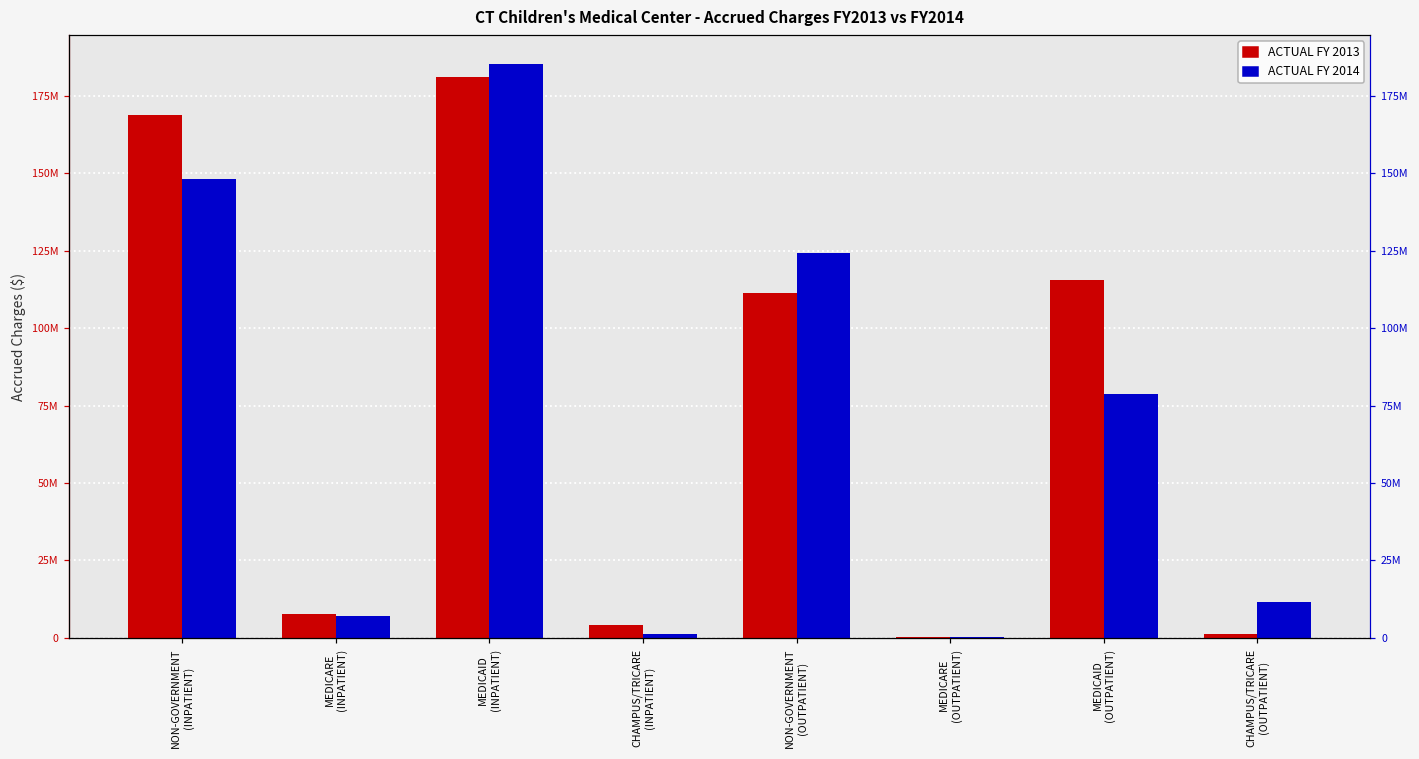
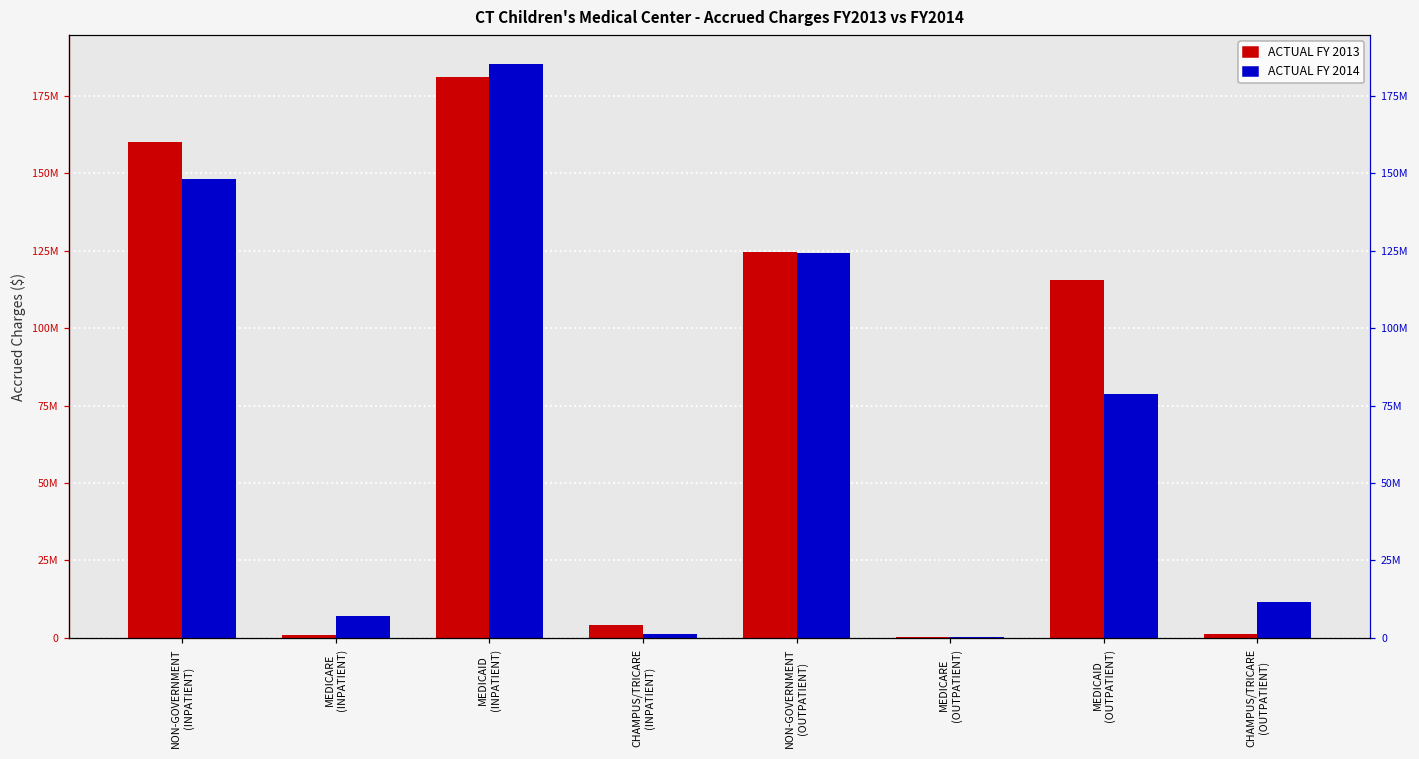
ACTUAL FY 2013, NON-GOVERNMENT (INPATIENT): 169000000 -> 160000000
ACTUAL FY 2013, MEDICARE (INPATIENT): 8000000 -> 1000000
ACTUAL FY 2013, NON-GOVERNMENT (OUTPATIENT): 111000000 -> 124000000
